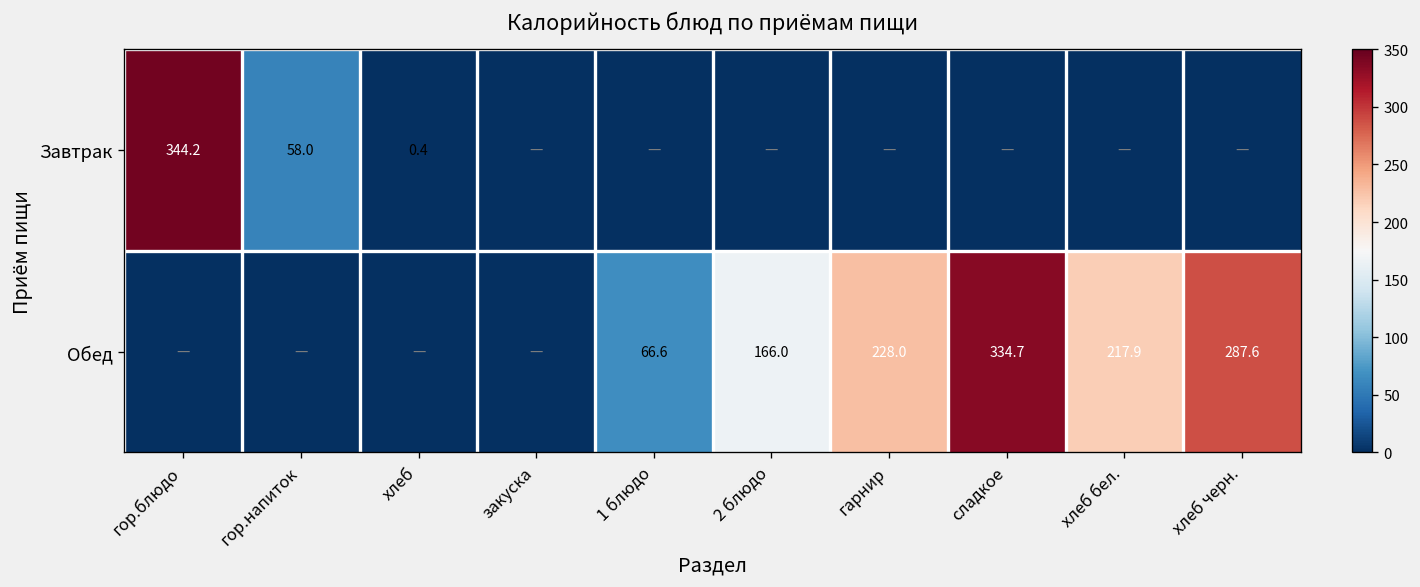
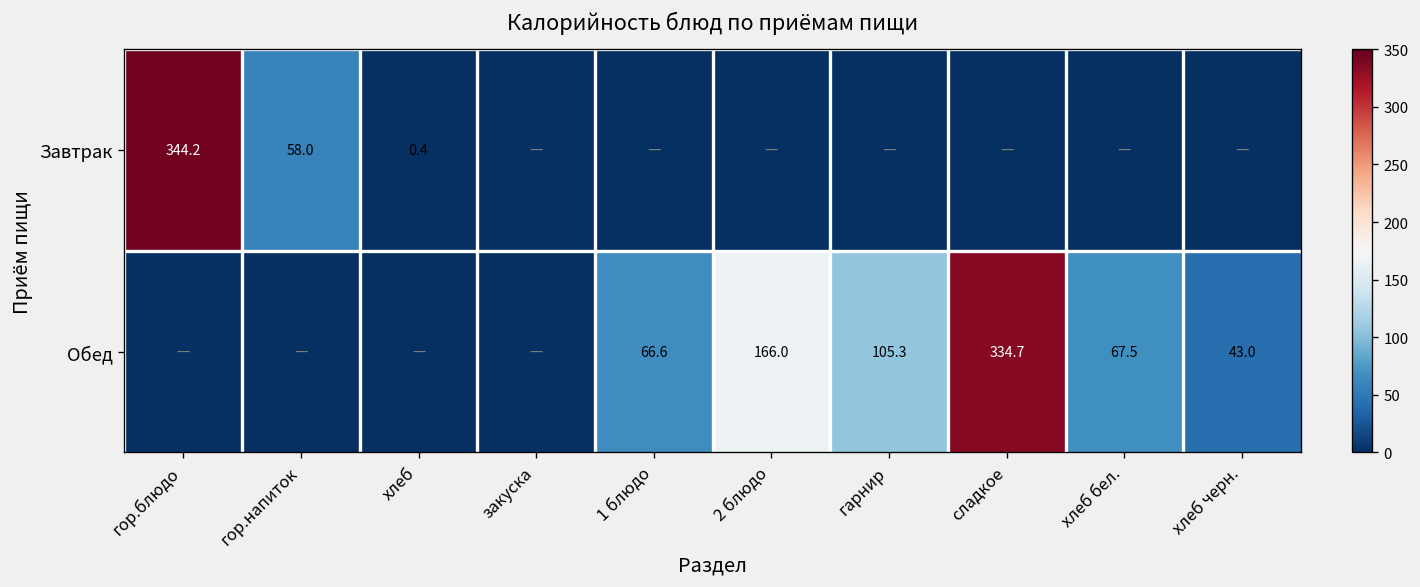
Обед, гарнир: 228.0 -> 105.3
Обед, хлеб бел.: 217.9 -> 67.5
Обед, хлеб черн.: 287.6 -> 43.0
